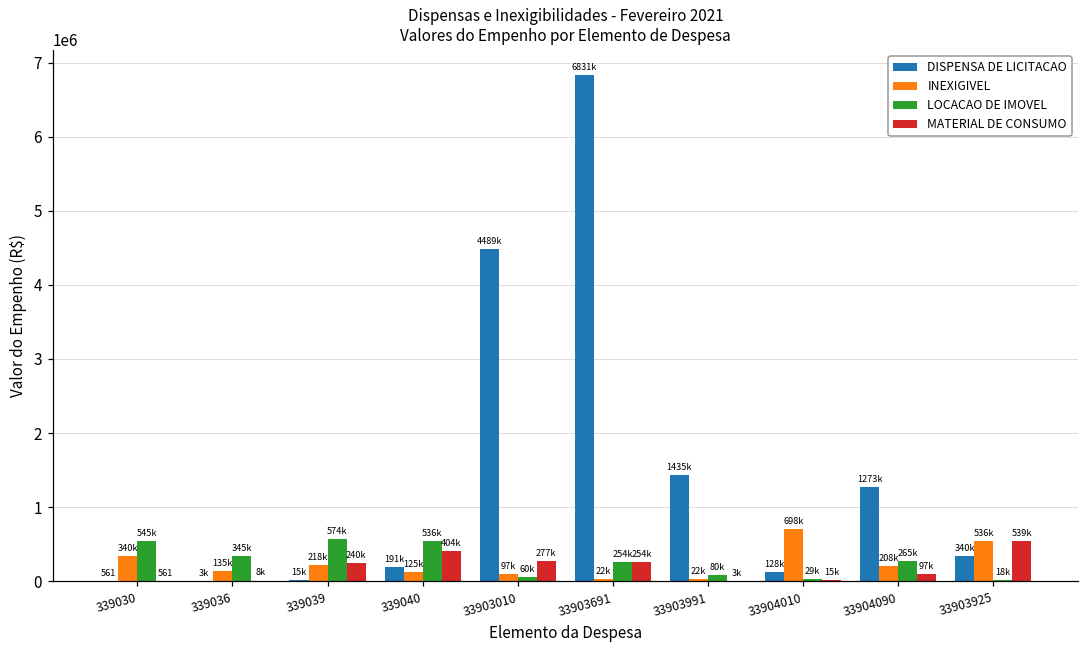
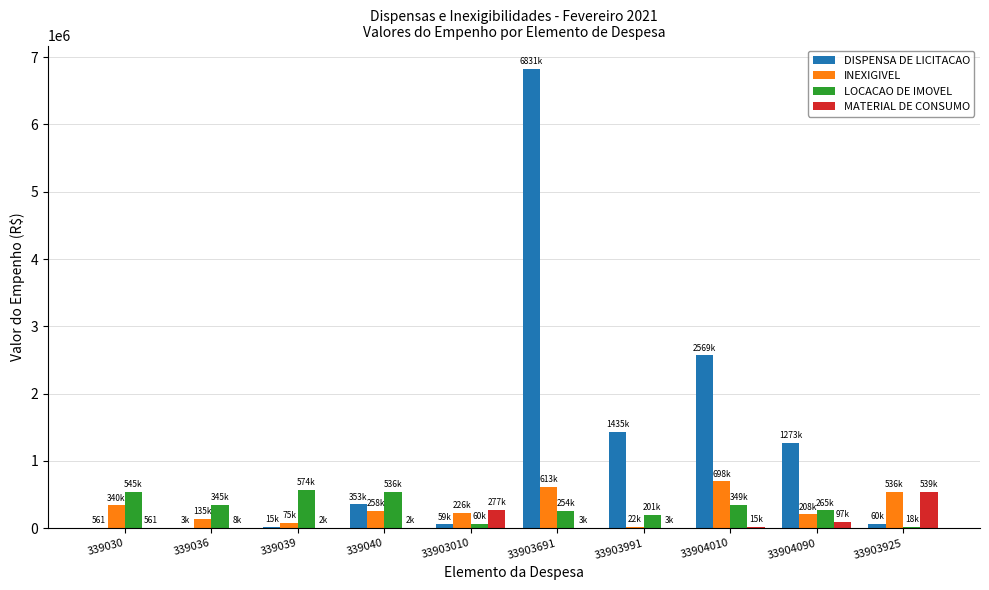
INEXIGIVEL, 339039: 218k -> 75k
MATERIAL DE CONSUMO, 339039: 240k -> 2k
DISPENSA DE LICITACAO, 339040: 191k -> 353k
INEXIGIVEL, 339040: 125k -> 258k
MATERIAL DE CONSUMO, 339040: 404k -> 2k
DISPENSA DE LICITACAO, 33903010: 4489k -> 59k
INEXIGIVEL, 33903010: 97k -> 226k
INEXIGIVEL, 33903691: 22k -> 613k
MATERIAL DE CONSUMO, 33903691: 254k -> 3k
LOCACAO DE IMOVEL, 33903991: 80k -> 201k
DISPENSA DE LICITACAO, 33904010: 128k -> 2569k
LOCACAO DE IMOVEL, 33904010: 29k -> 349k
DISPENSA DE LICITACAO, 33903925: 340k -> 60k
